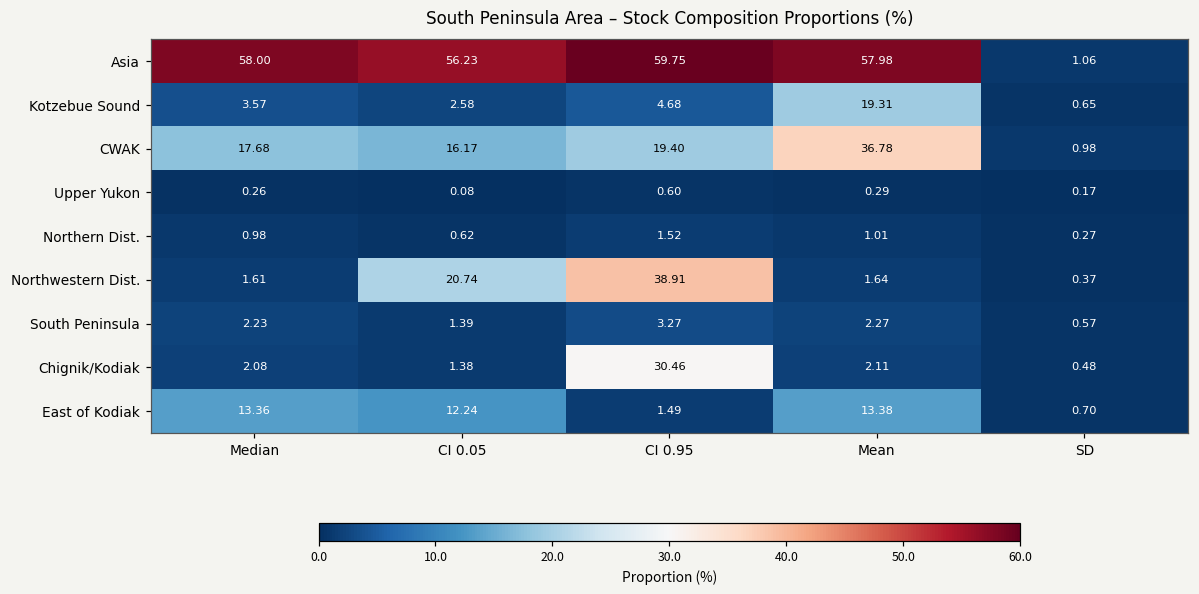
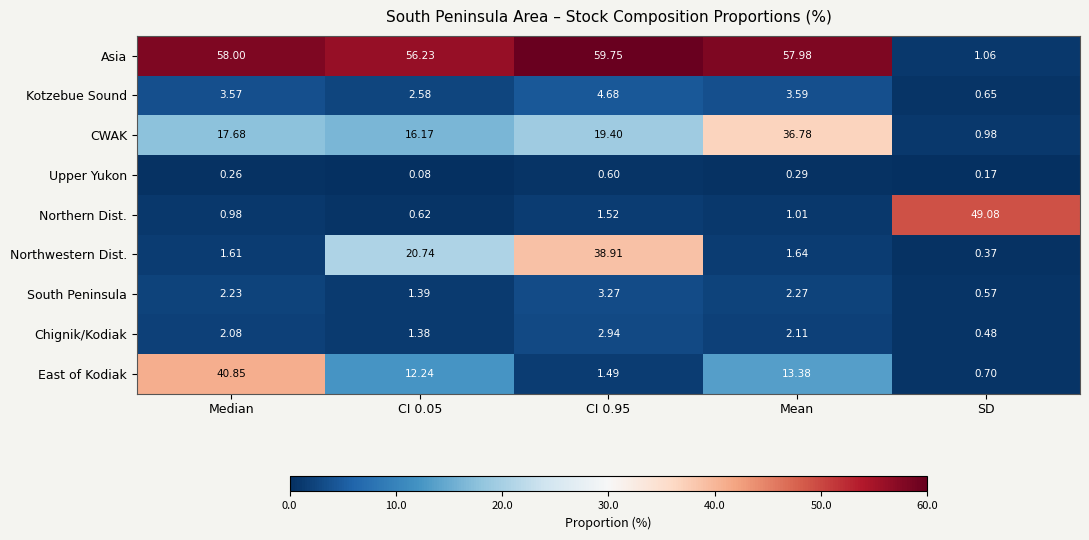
Kotzebue Sound, Mean: 19.31 -> 3.59
Northern Dist., SD: 0.27 -> 49.08
Chignik/Kodiak, CI 0.95: 30.46 -> 2.94
East of Kodiak, Median: 13.36 -> 40.85
